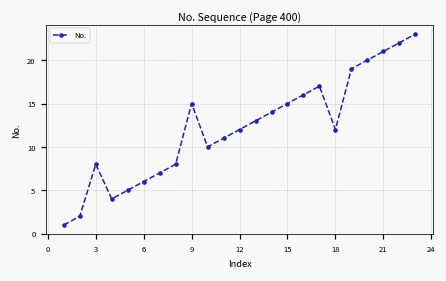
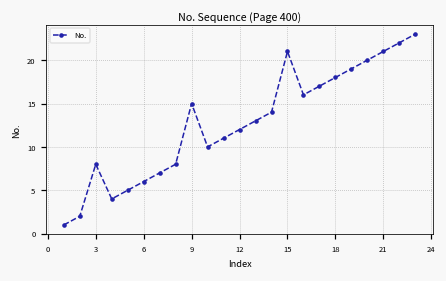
15: 15 -> 21
18: 12 -> 18
